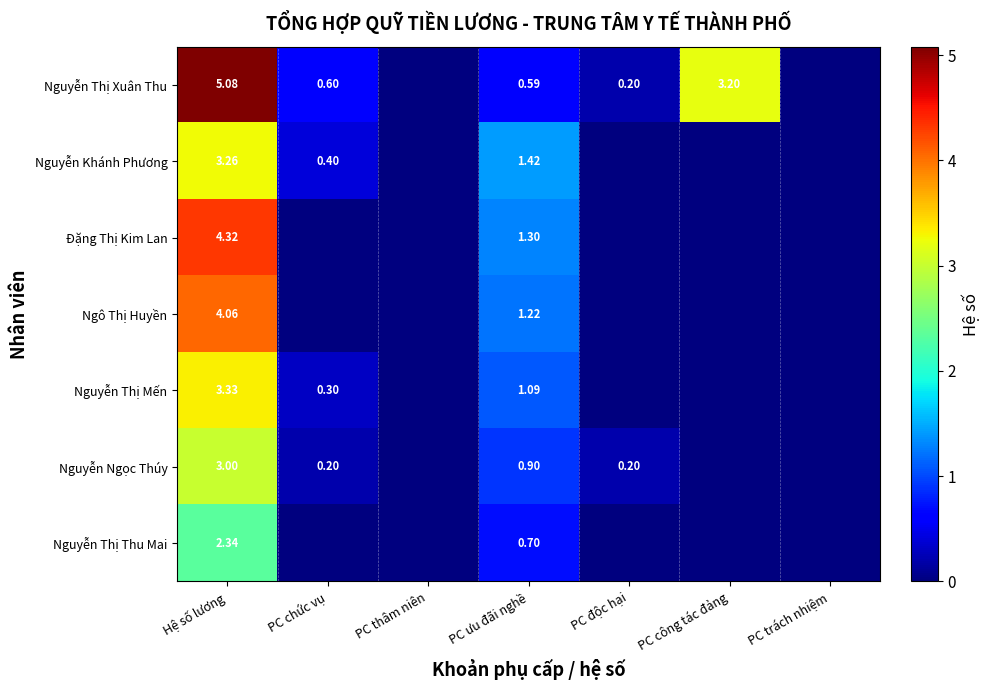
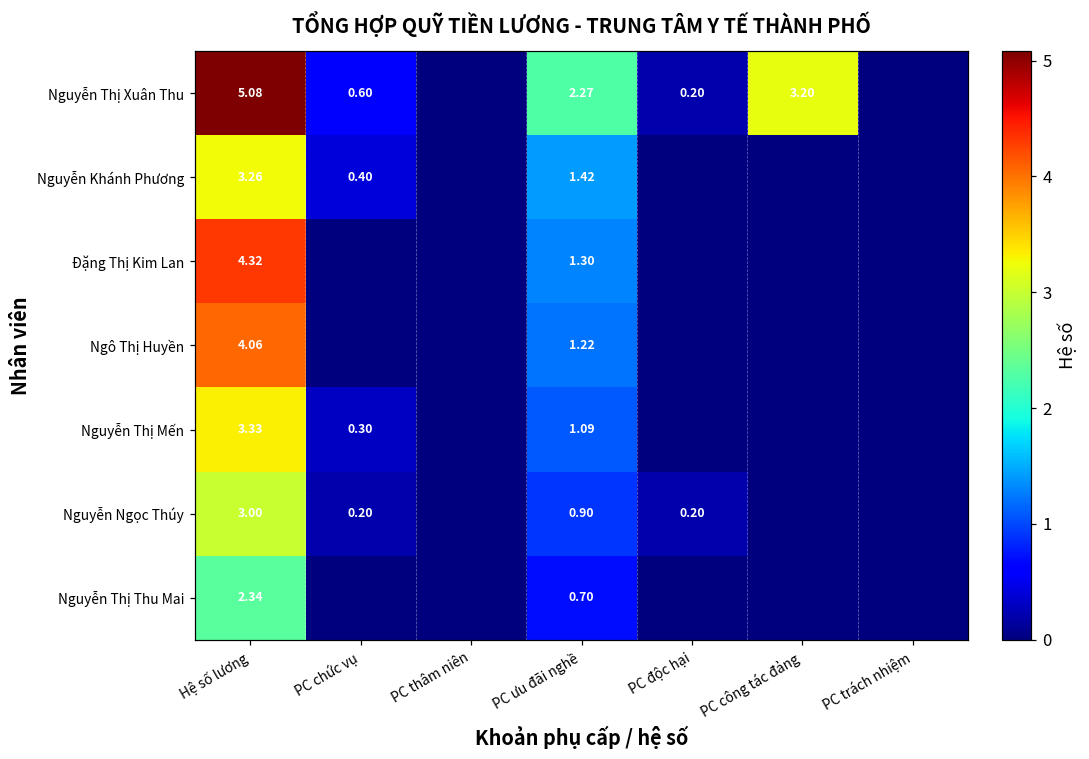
Nguyễn Thị Xuân Thu, PC ưu đãi nghề: 0.59 -> 2.27
